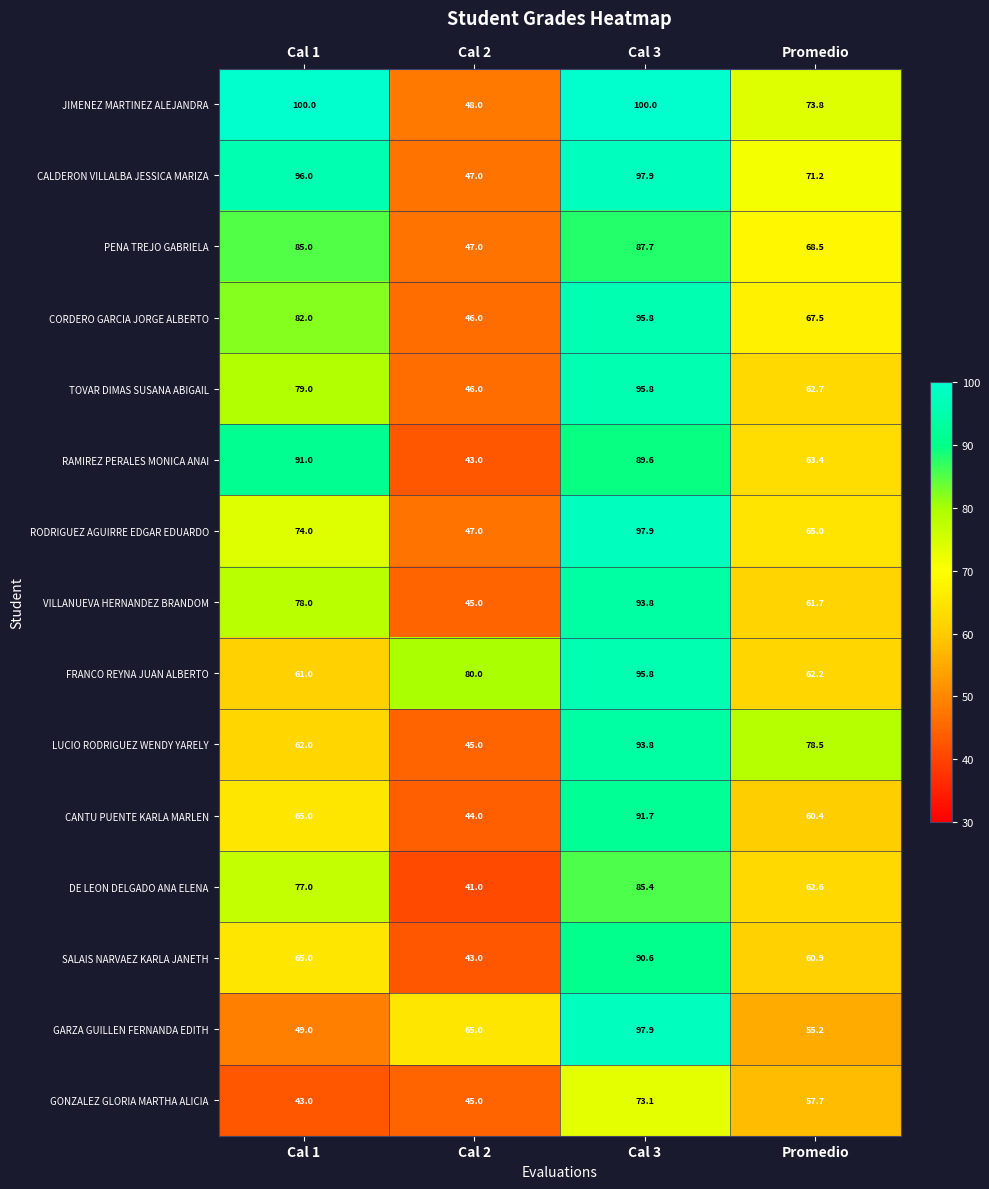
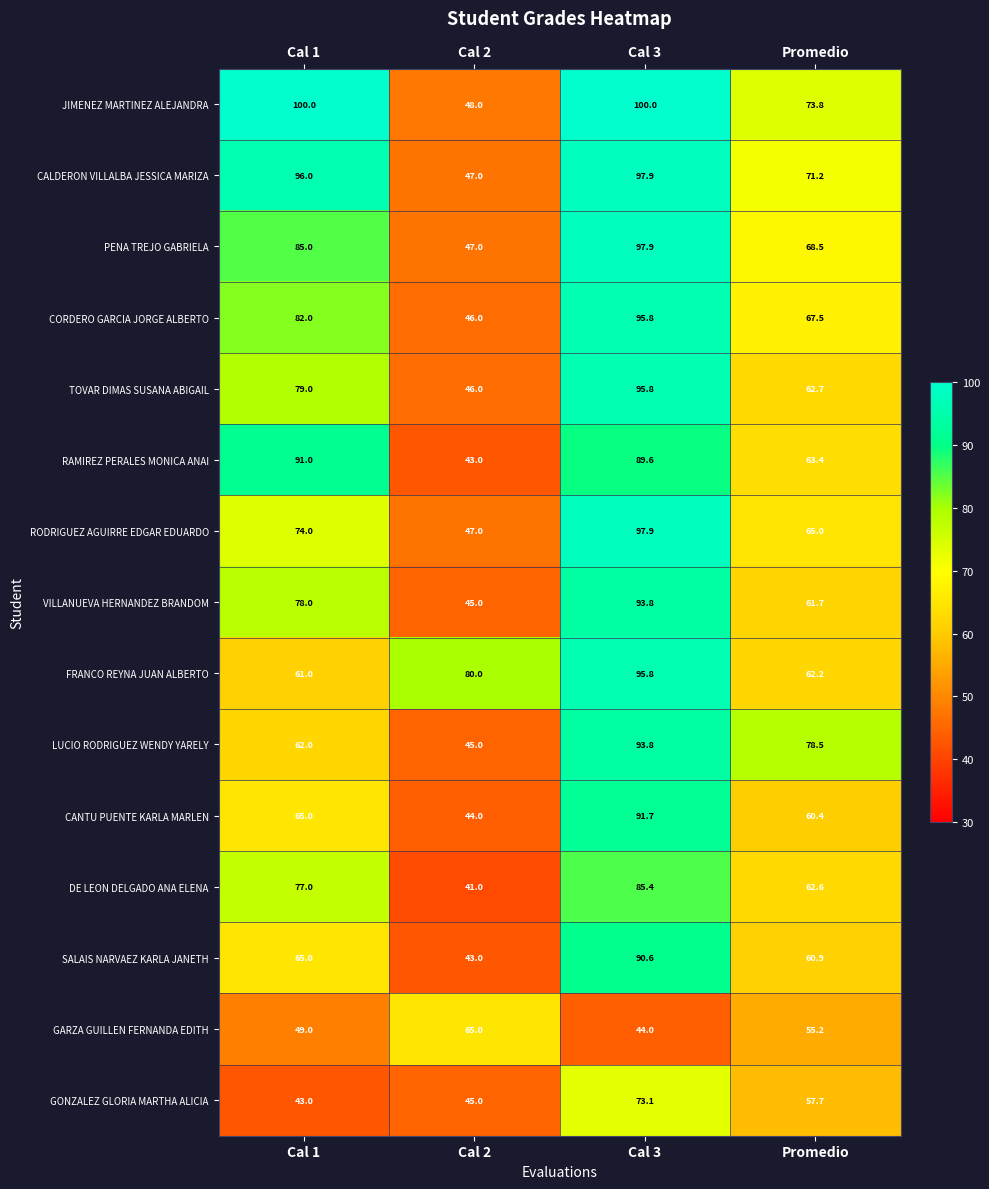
PENA TREJO GABRIELA, Cal 3: 87.7 -> 97.9
GARZA GUILLEN FERNANDA EDITH, Cal 3: 97.9 -> 44.0
